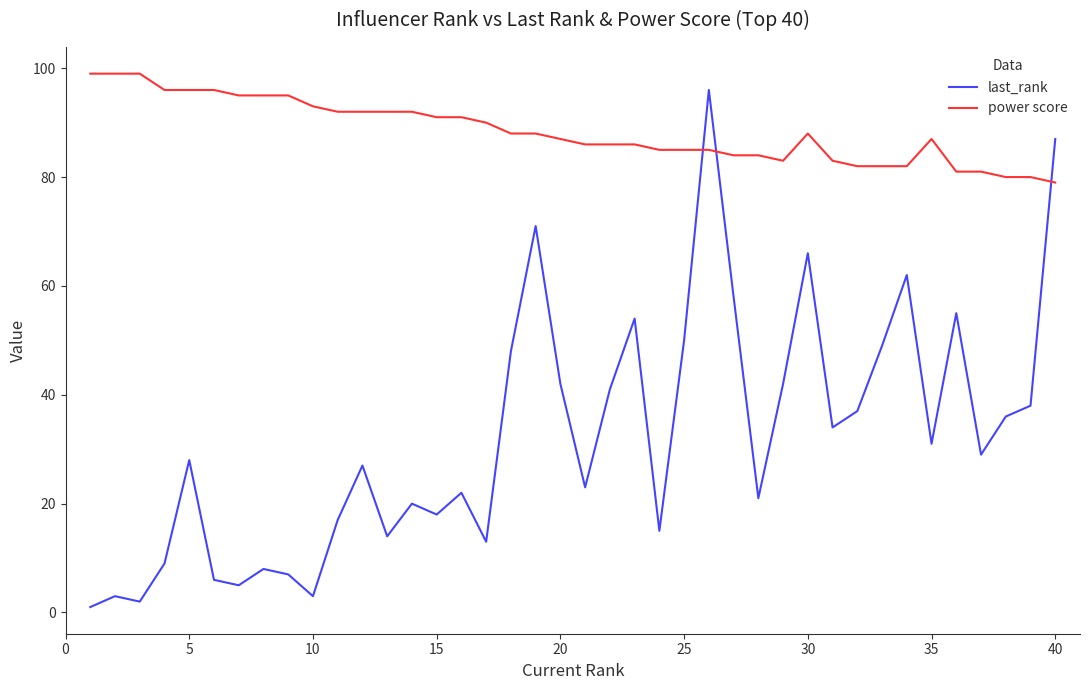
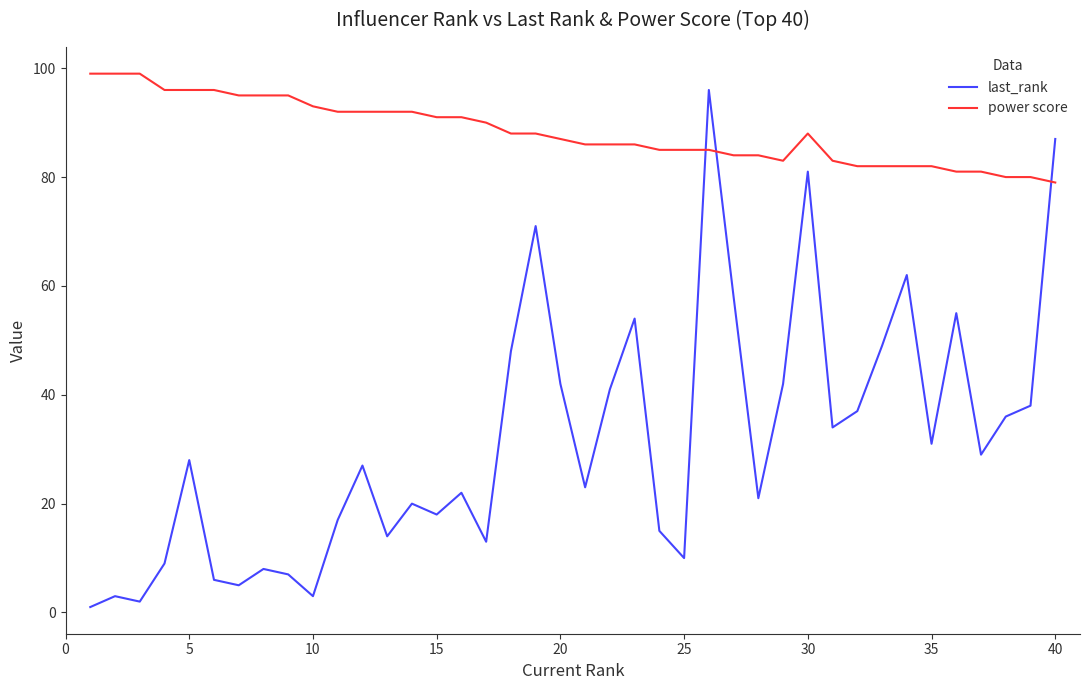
last_rank, 25: 50 -> 10
last_rank, 30: 66 -> 81
power score, 35: 87 -> 82
